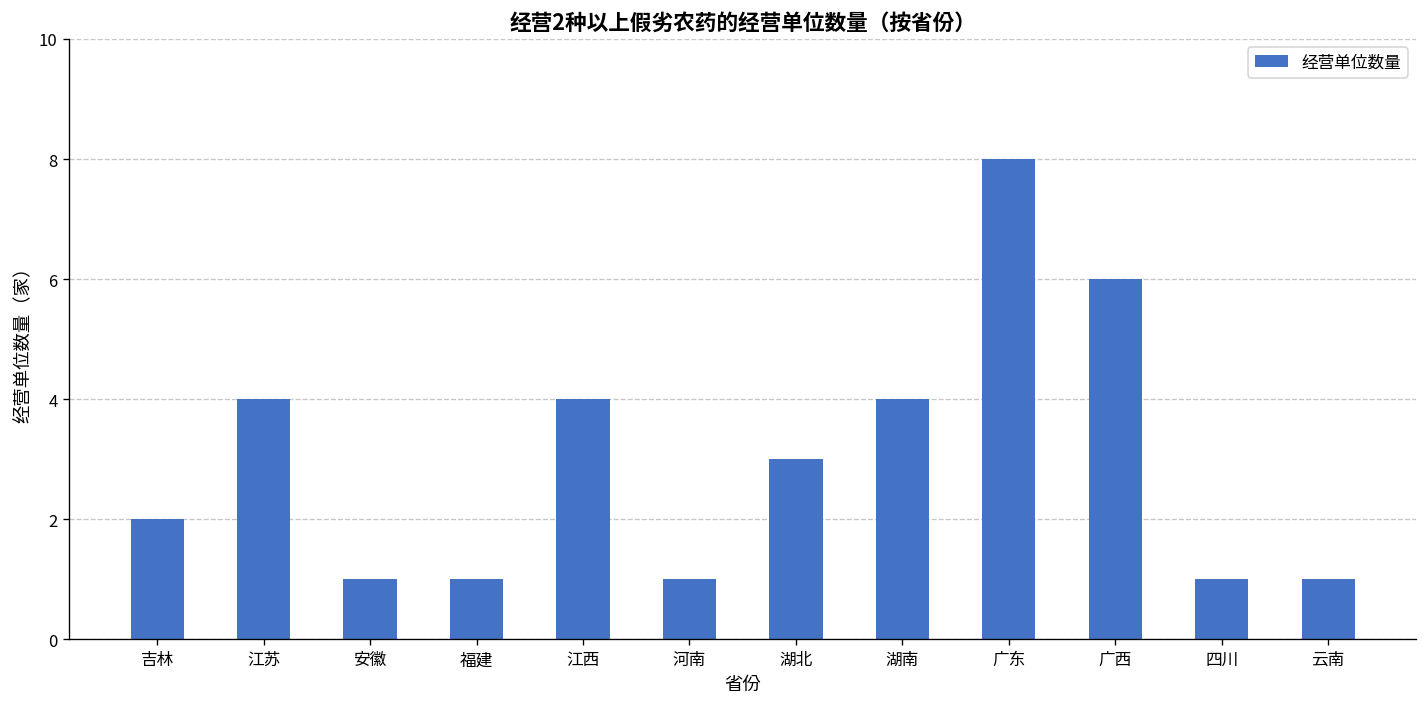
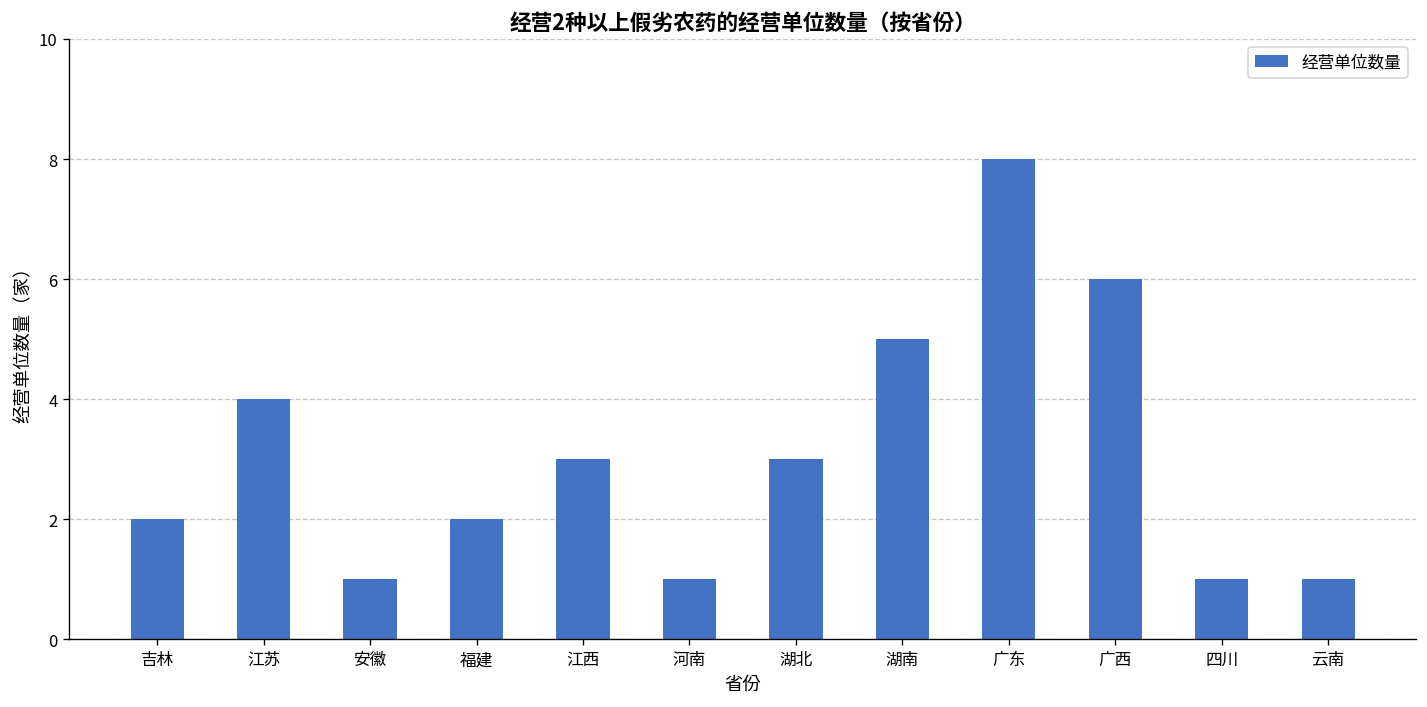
福建: 1 -> 2
江西: 4 -> 3
湖南: 4 -> 5
